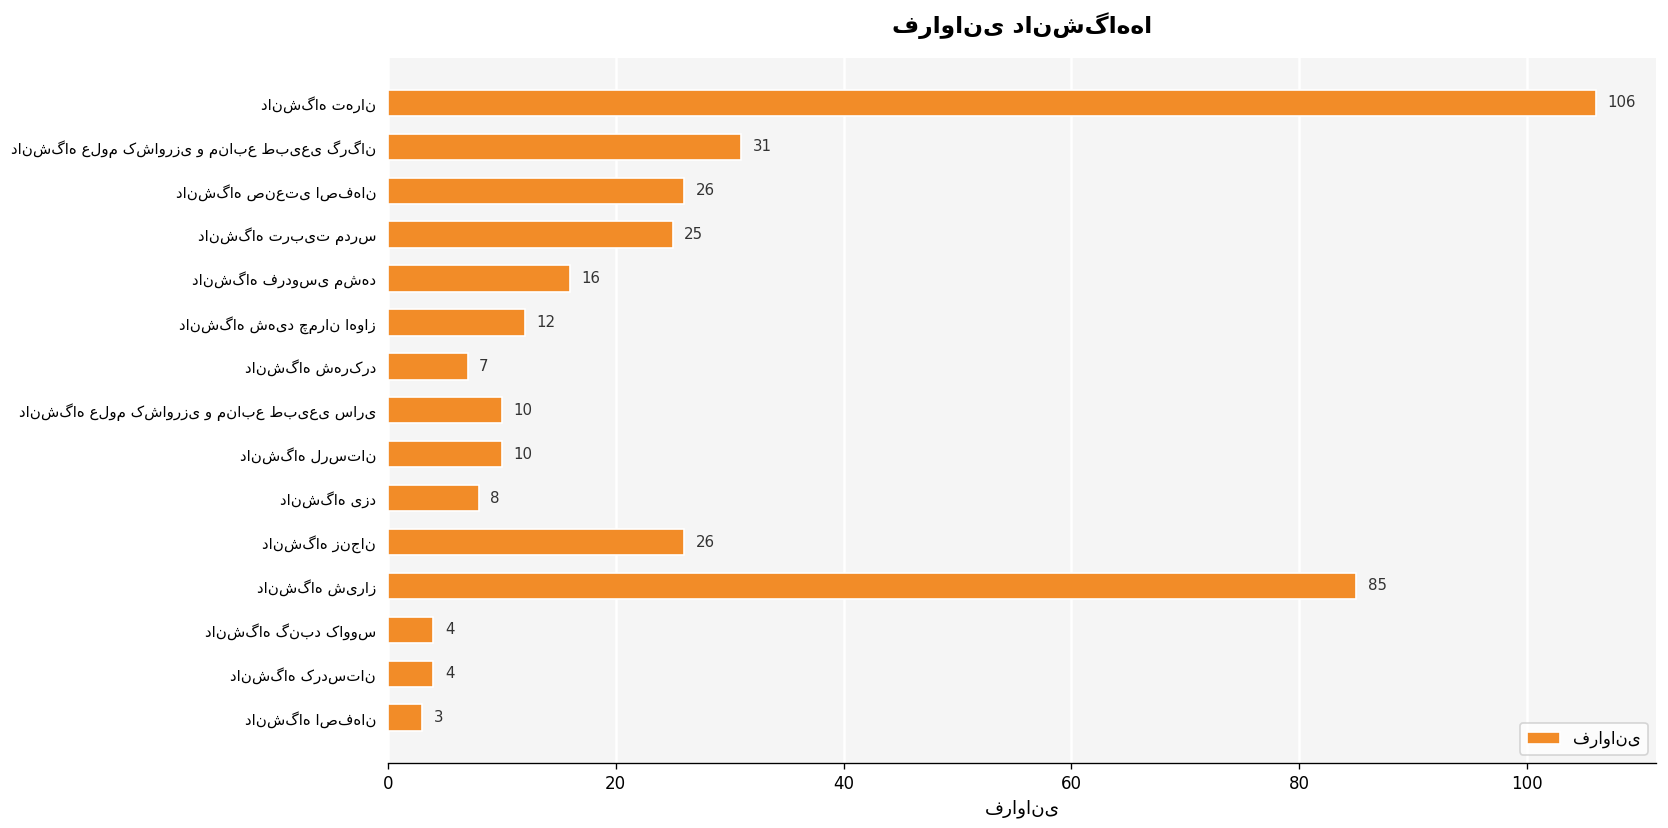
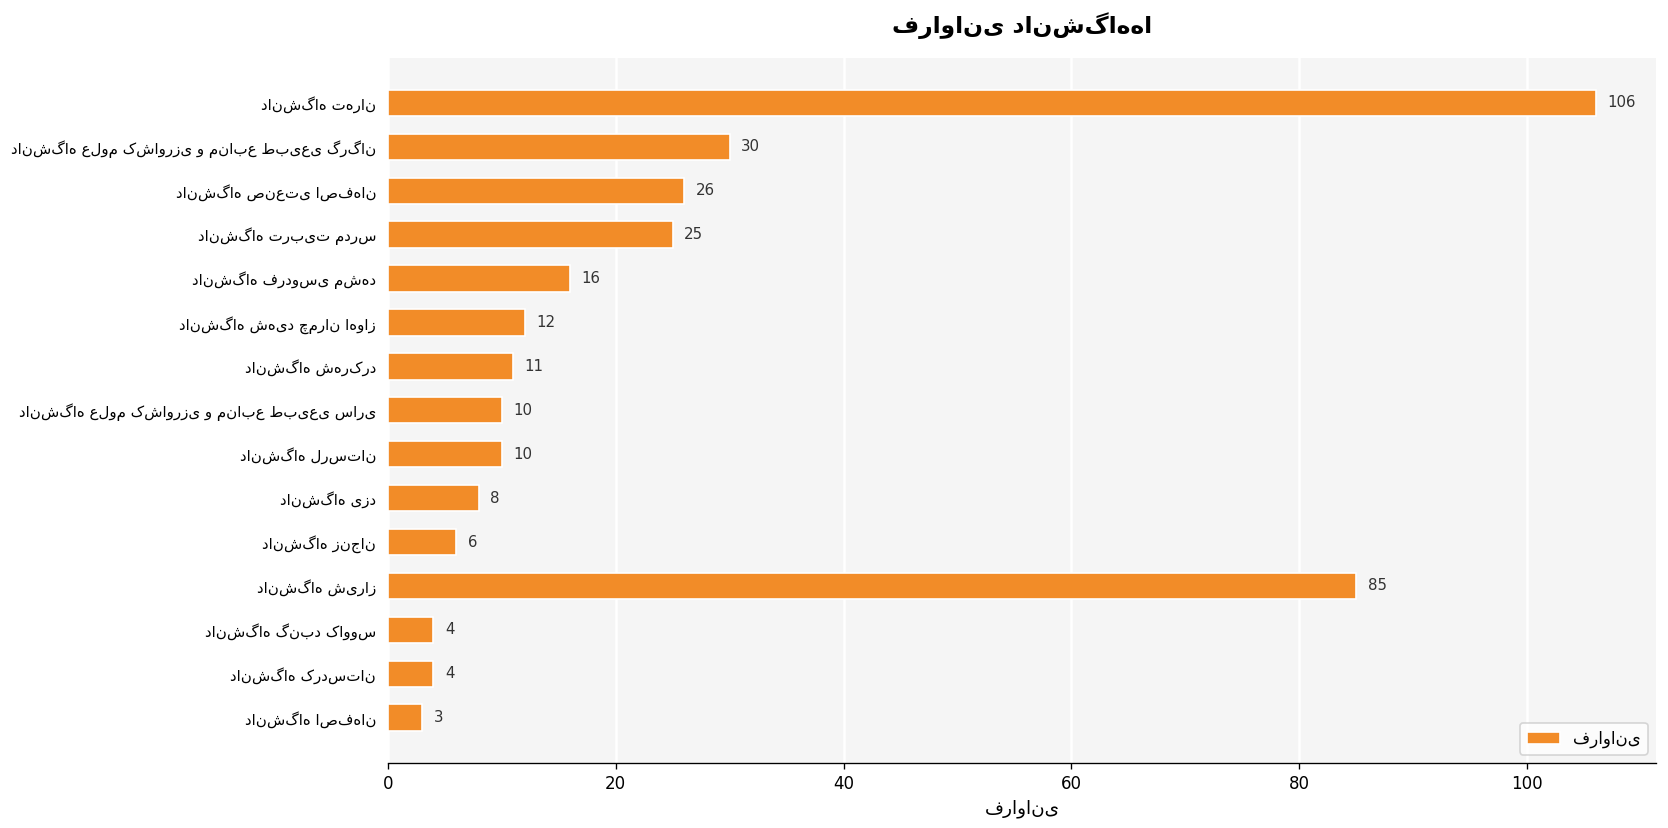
دانشگاه علوم کشاورزی و منابع طبیعی گرگان: 31 -> 30
دانشگاه شهرکرد: 7 -> 11
دانشگاه زنجان: 26 -> 6
